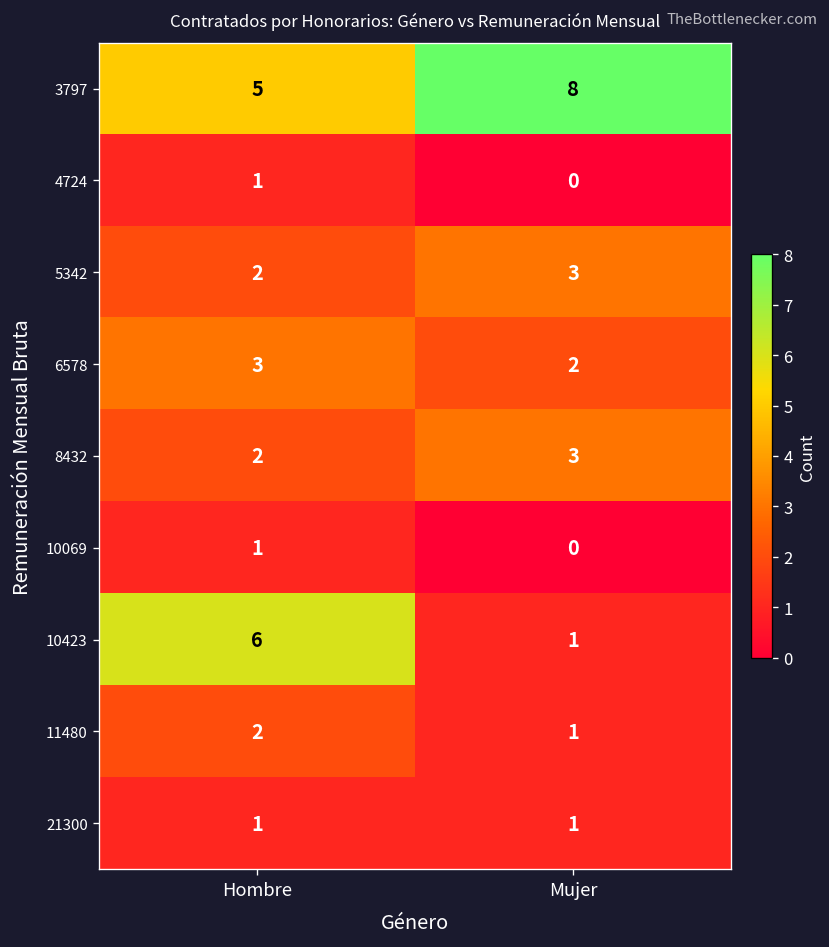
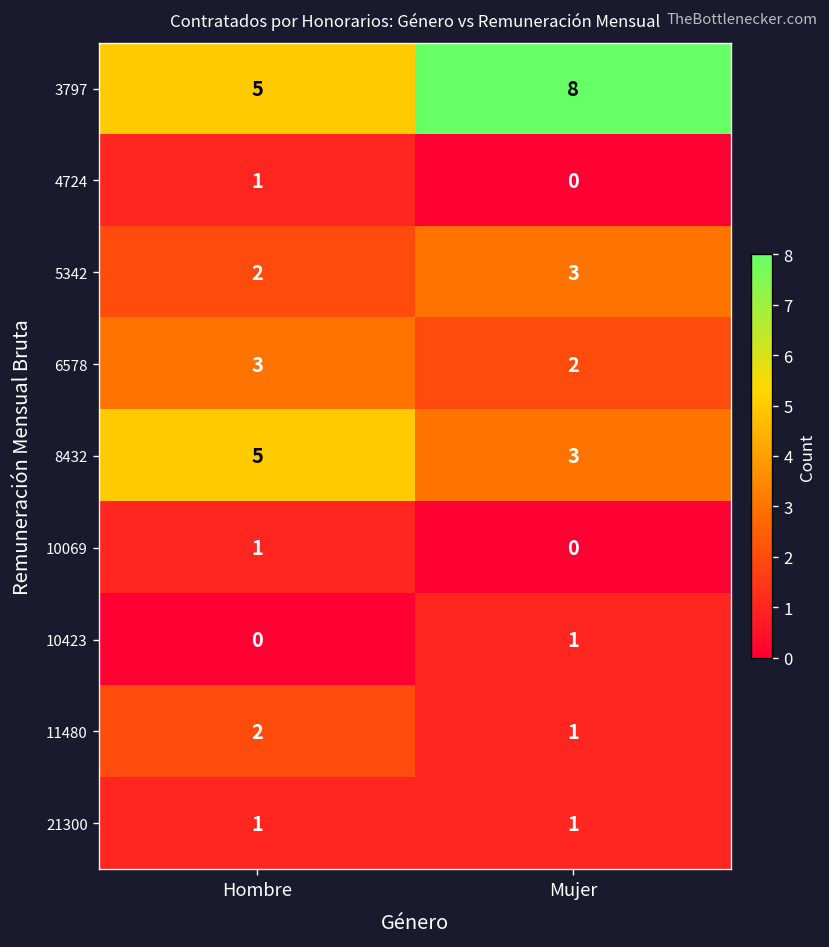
8432, Hombre: 2 -> 5
10423, Hombre: 6 -> 0
